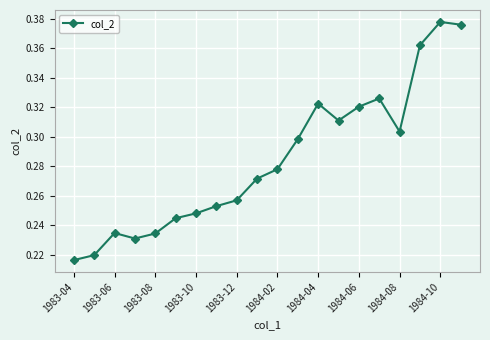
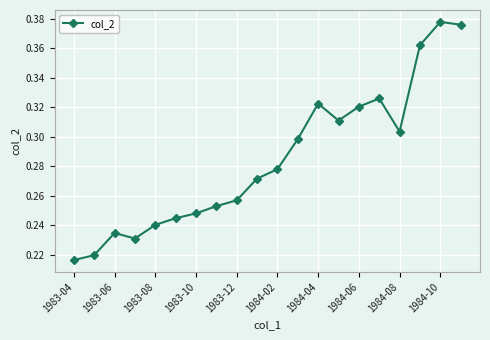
1983-08: 0.234 -> 0.240
